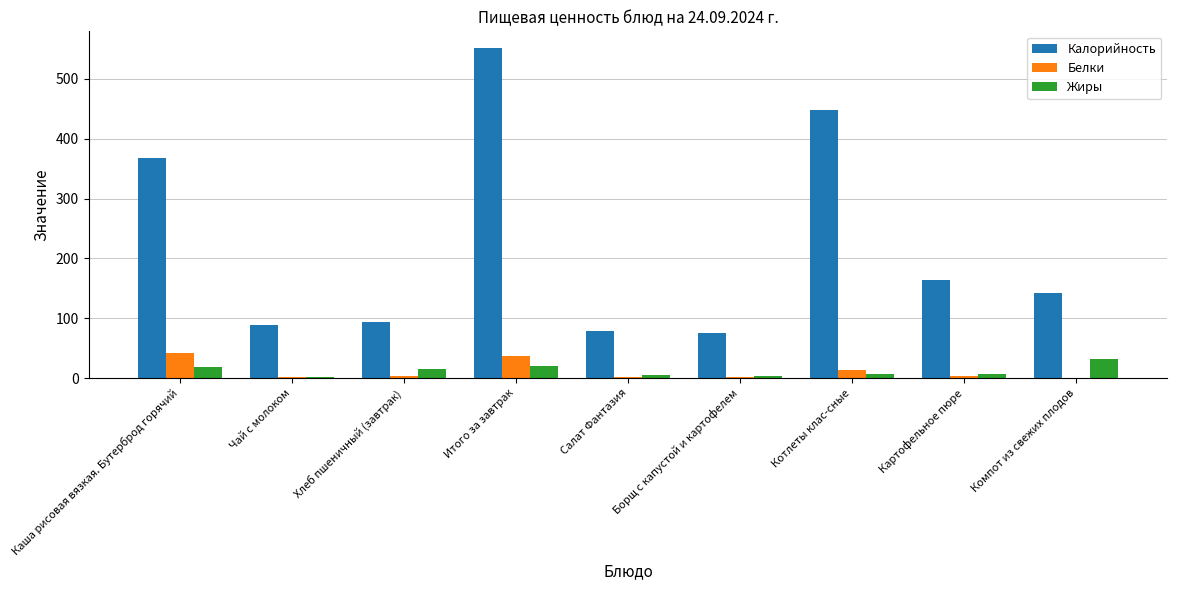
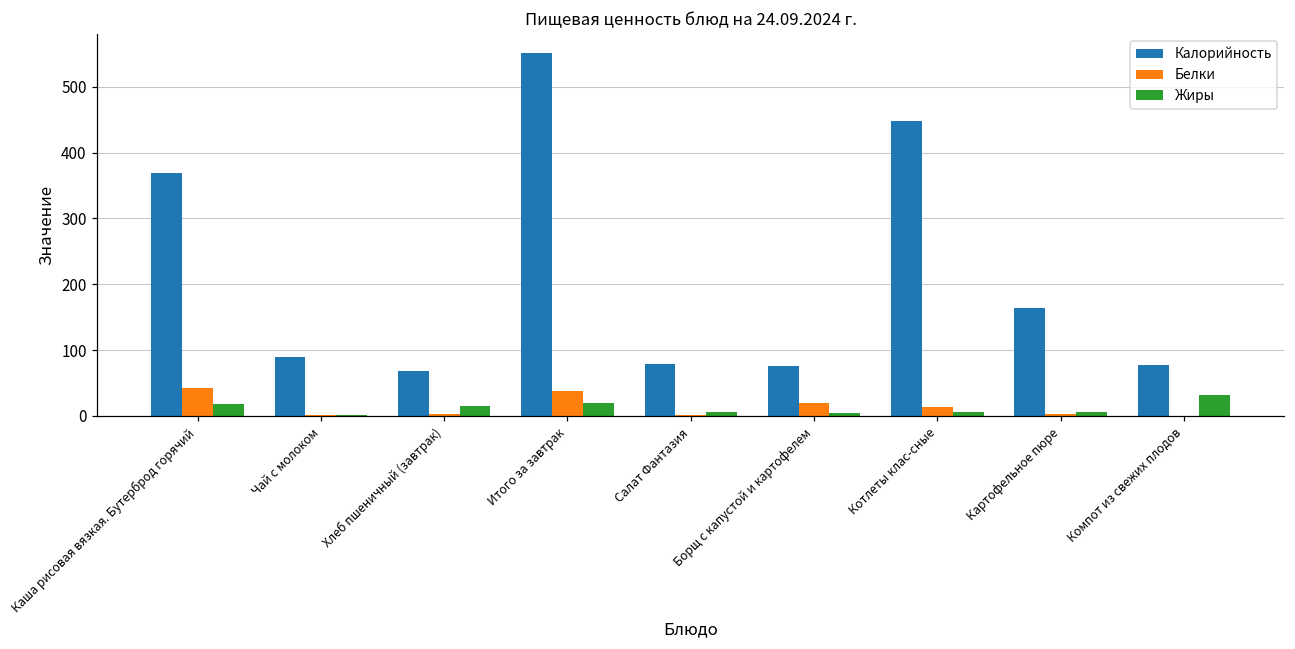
Калорийность, Хлеб пшеничный (завтрак): 90 -> 70
Белки, Борщ с капустой и картофелем: 0 -> 20
Калорийность, Компот из свежих плодов: 140 -> 80
